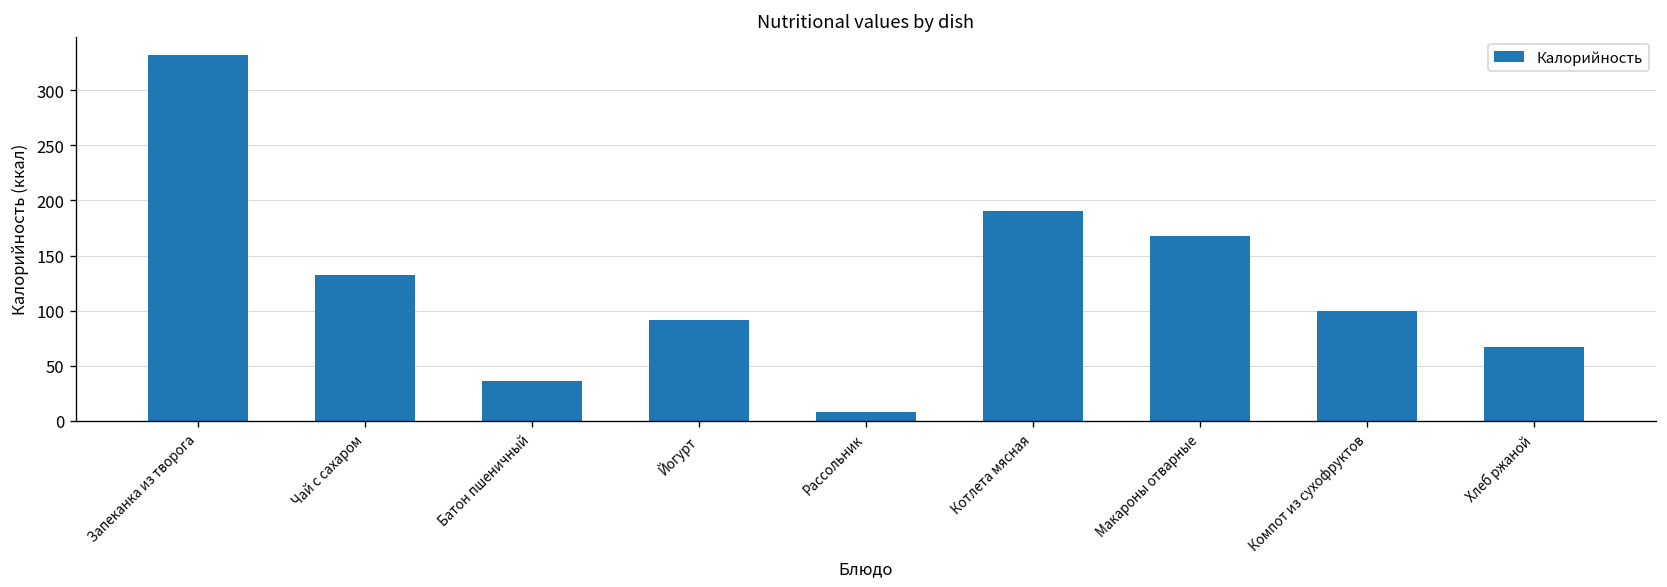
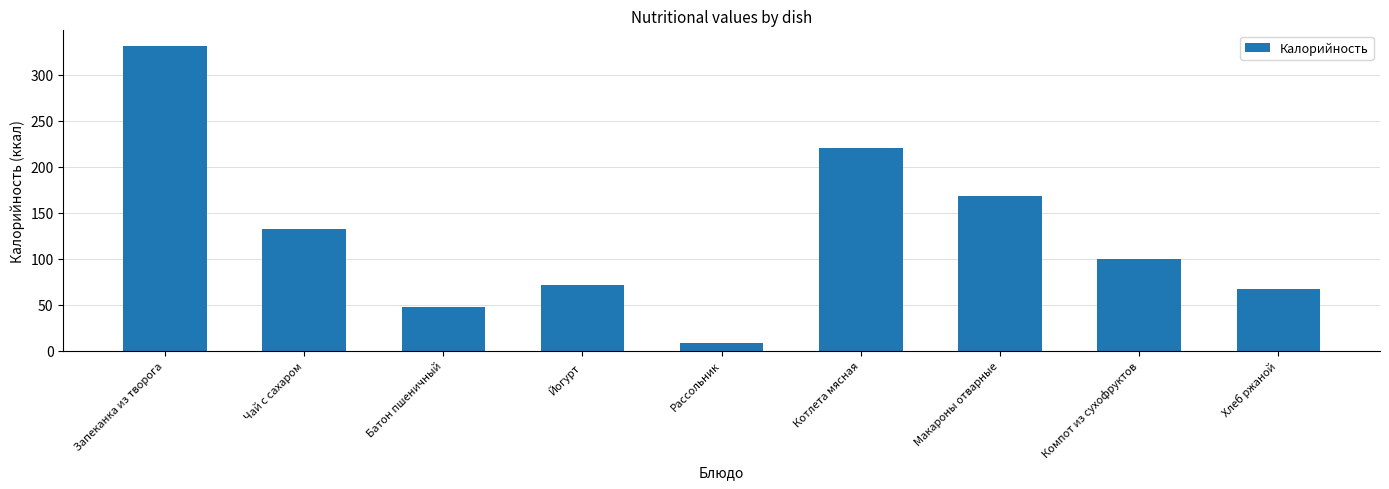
Батон пшеничный: 40 -> 50
Йогурт: 90 -> 70
Котлета мясная: 190 -> 220
